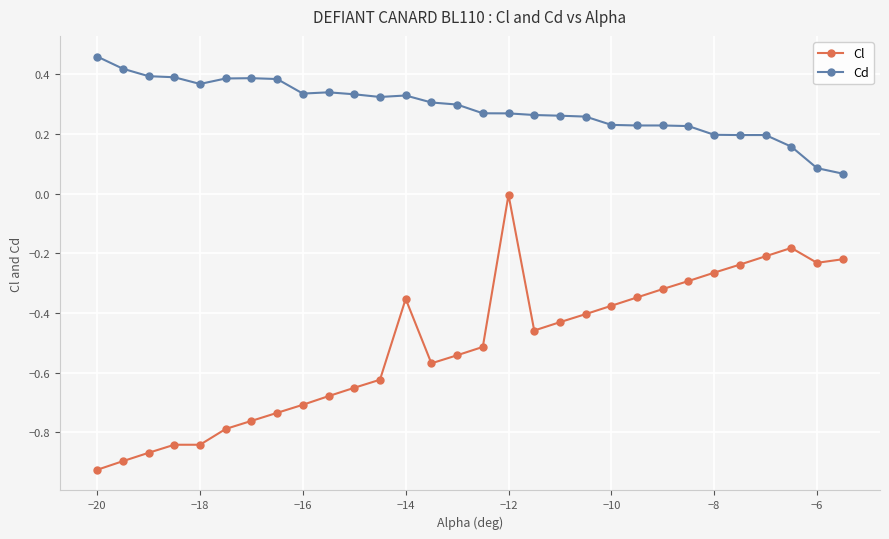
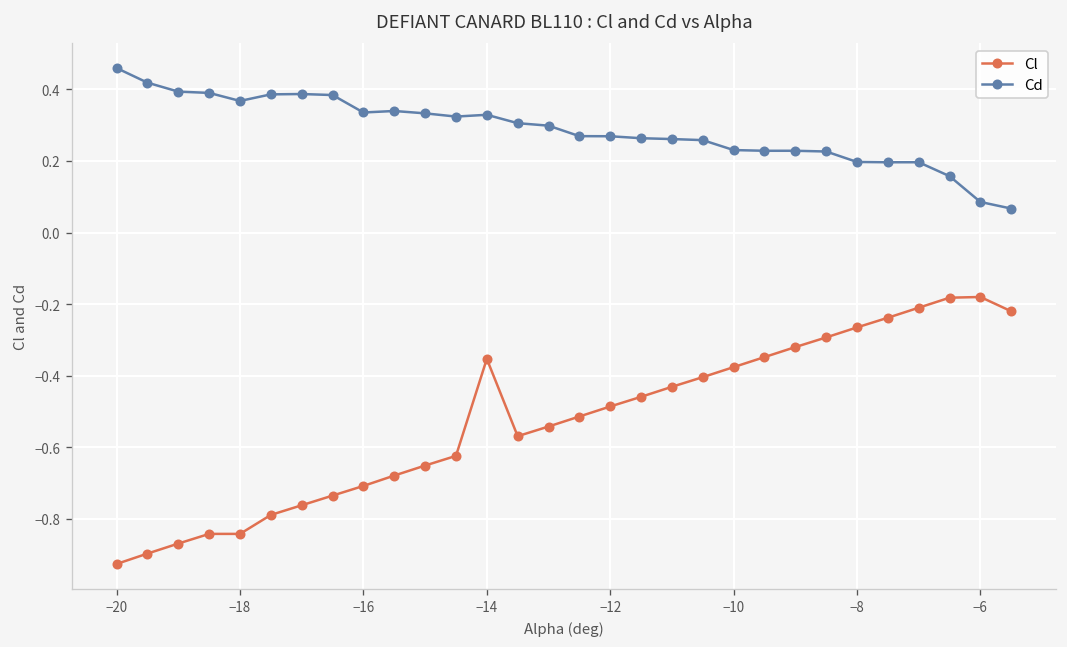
Cl, −12: 0.00 -> -0.49
Cl, −6: -0.23 -> -0.18
